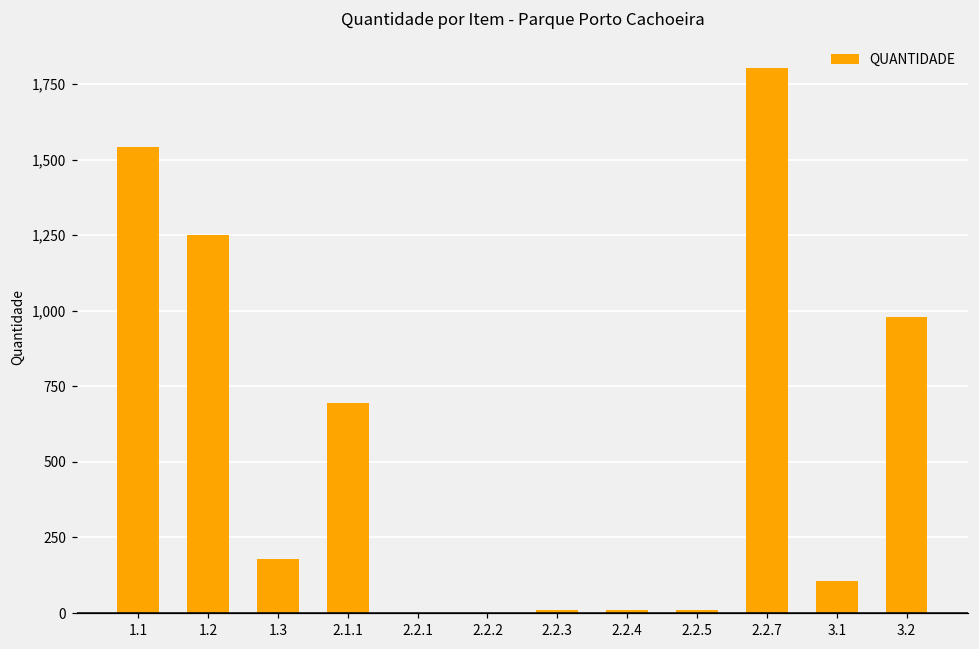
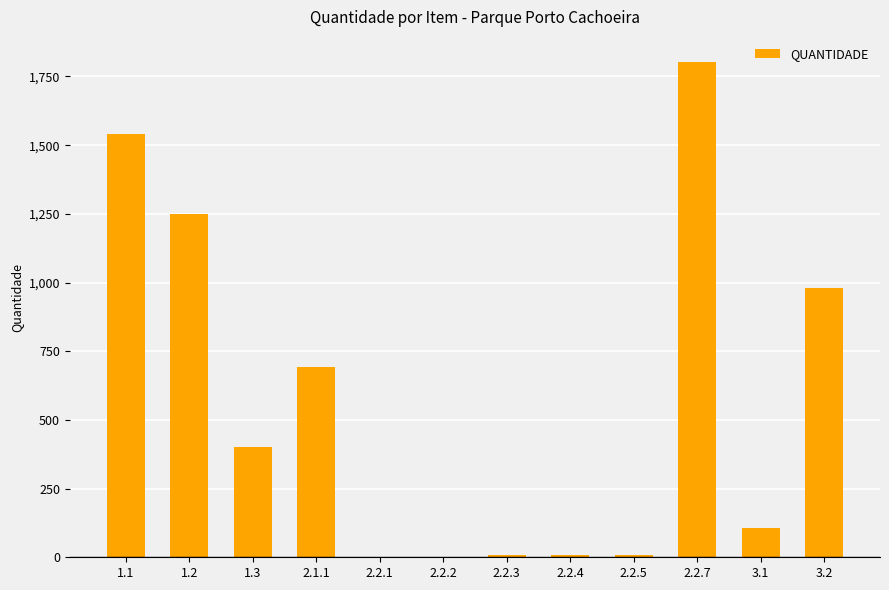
1.3: 180 -> 400
